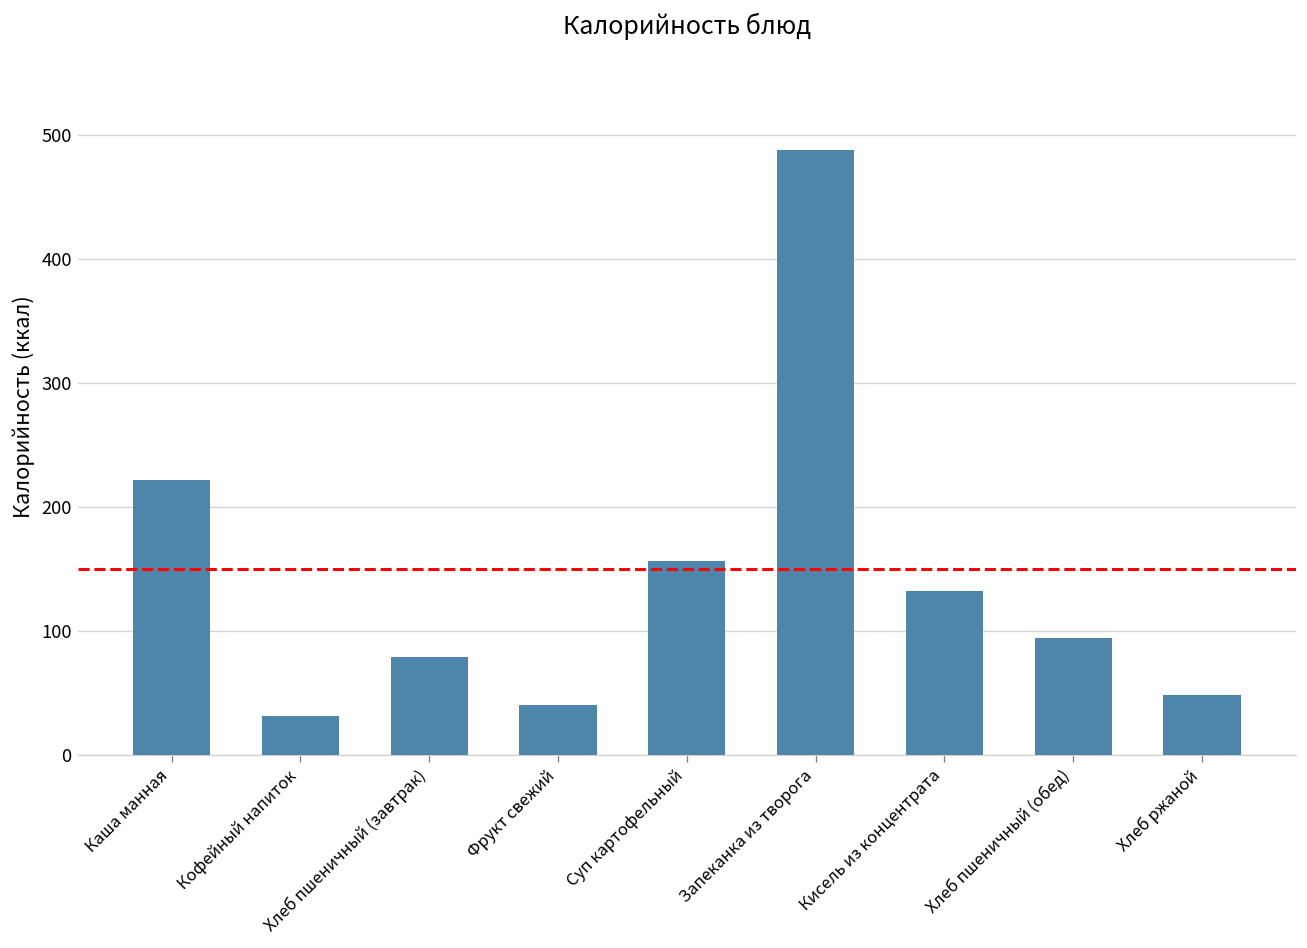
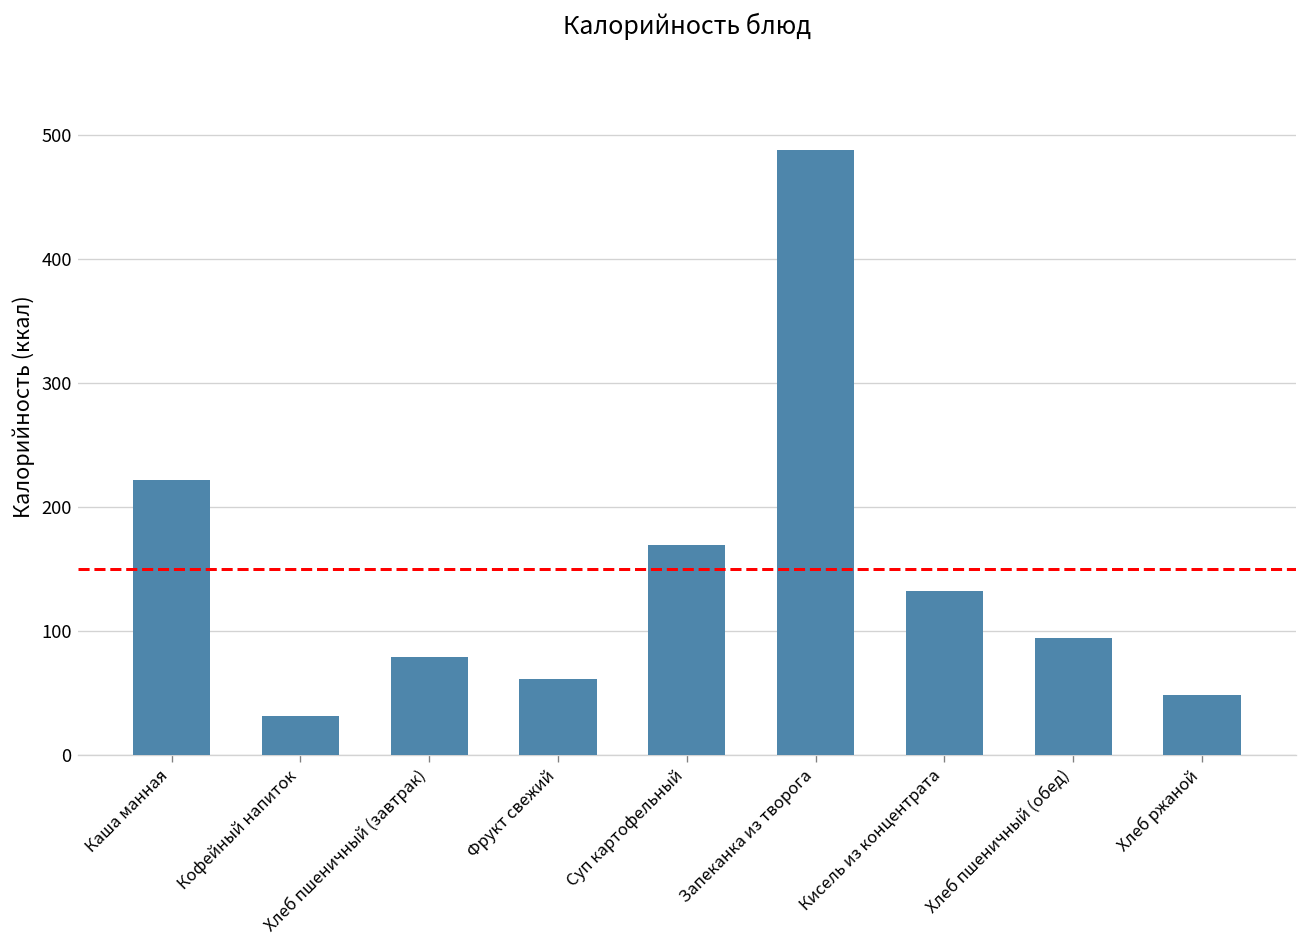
Фрукт свежий: 40 -> 61
Суп картофельный: 156 -> 169
